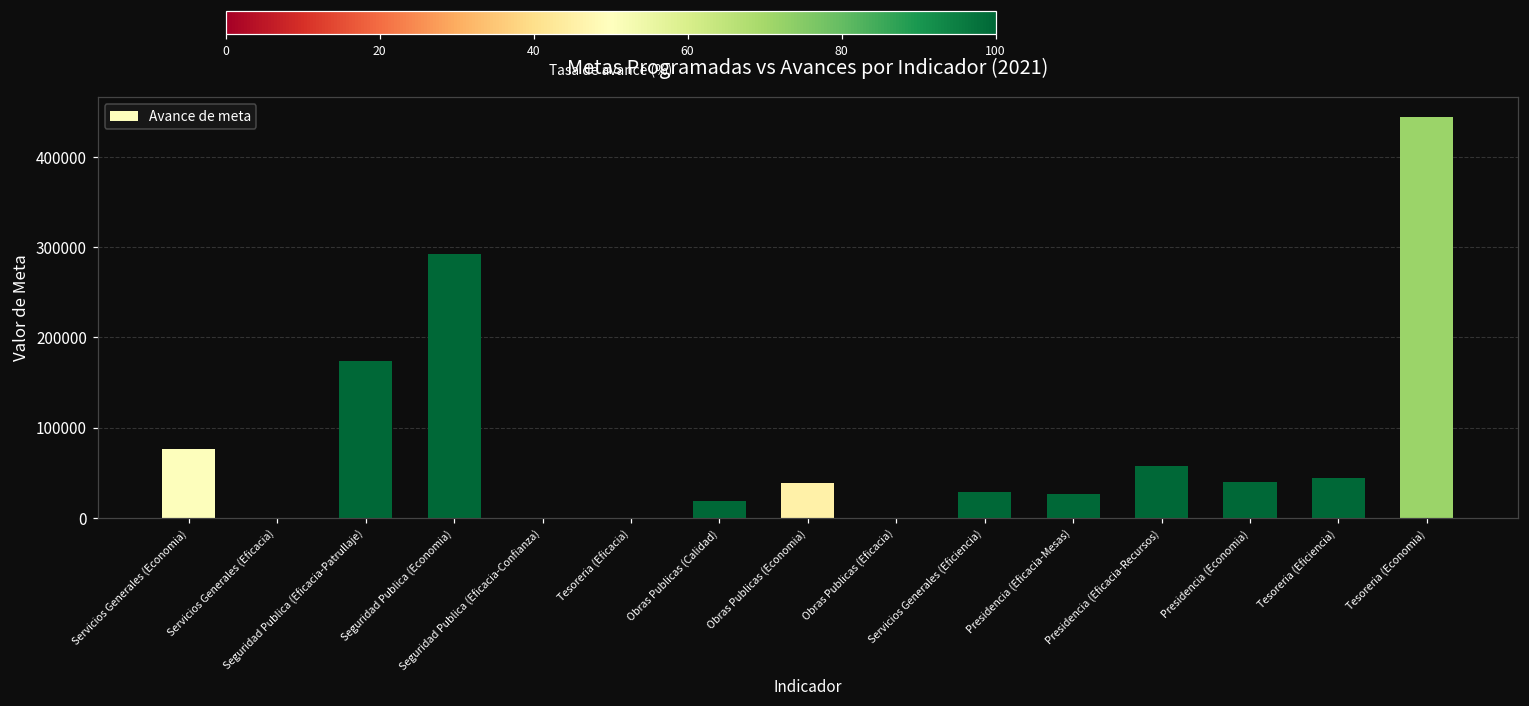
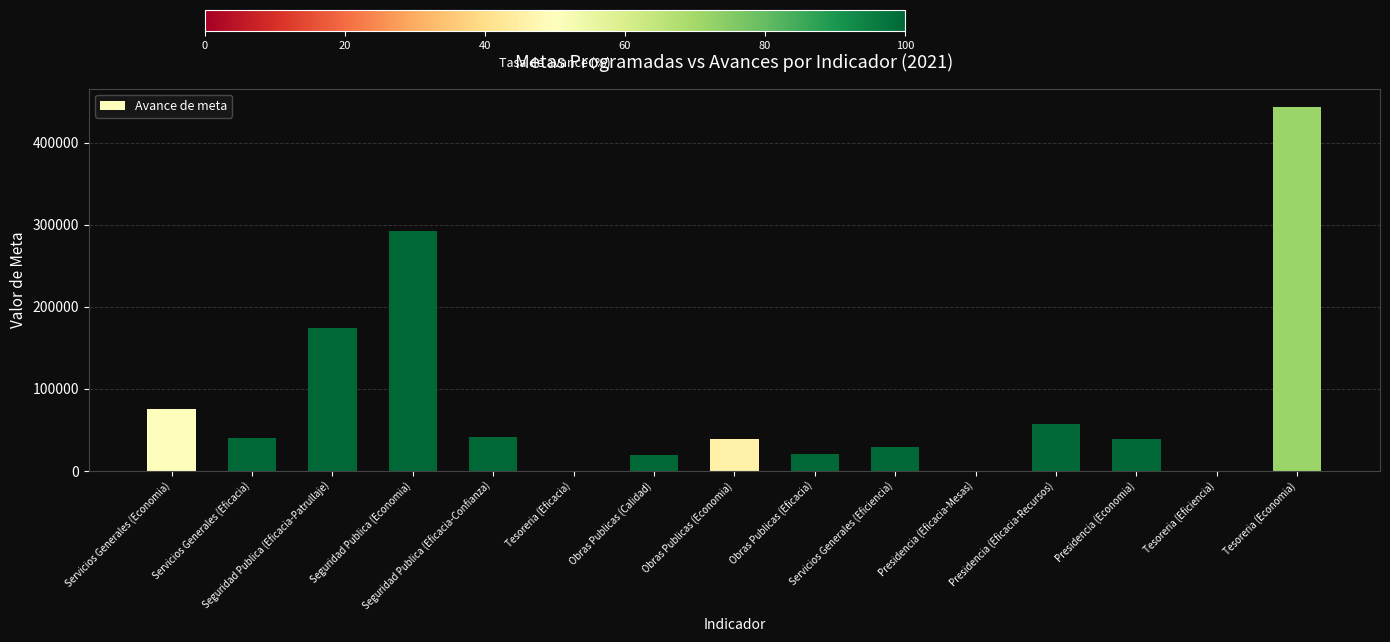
Servicios Generales (Eficacia): 0 -> 40000
Seguridad Publica (Eficacia-Confianza): 0 -> 40000
Obras Publicas (Eficacia): 0 -> 20000
Presidencia (Eficacia-Mesas): 30000 -> 0
Tesoreria (Eficiencia): 40000 -> 0
